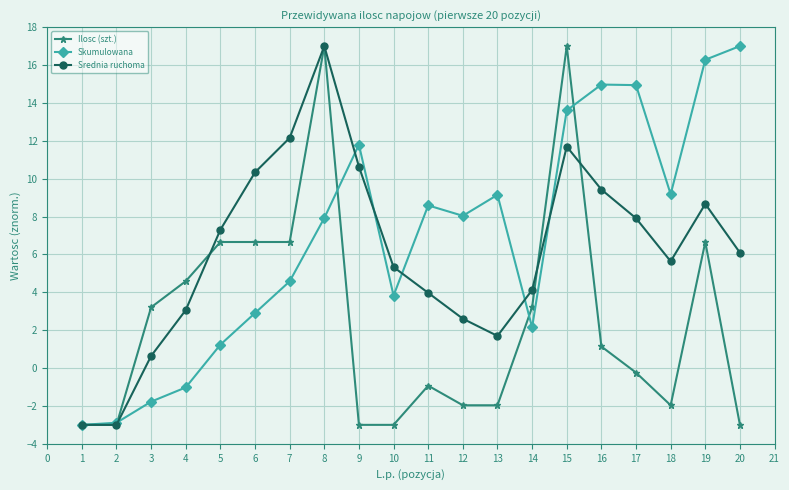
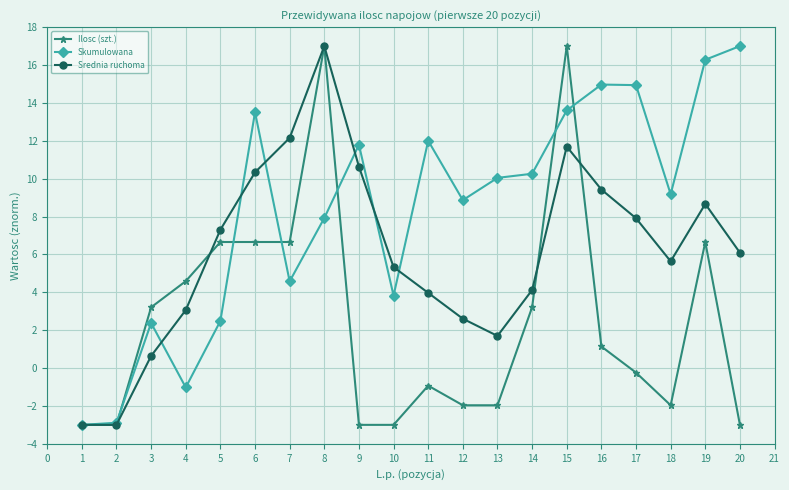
Skumulowana, 3: -1.8 -> 2.4
Skumulowana, 5: 1.2 -> 2.5
Skumulowana, 6: 2.9 -> 13.5
Skumulowana, 11: 8.6 -> 12.0
Skumulowana, 12: 8.0 -> 8.9
Skumulowana, 13: 9.1 -> 10.0
Skumulowana, 14: 2.1 -> 10.3
